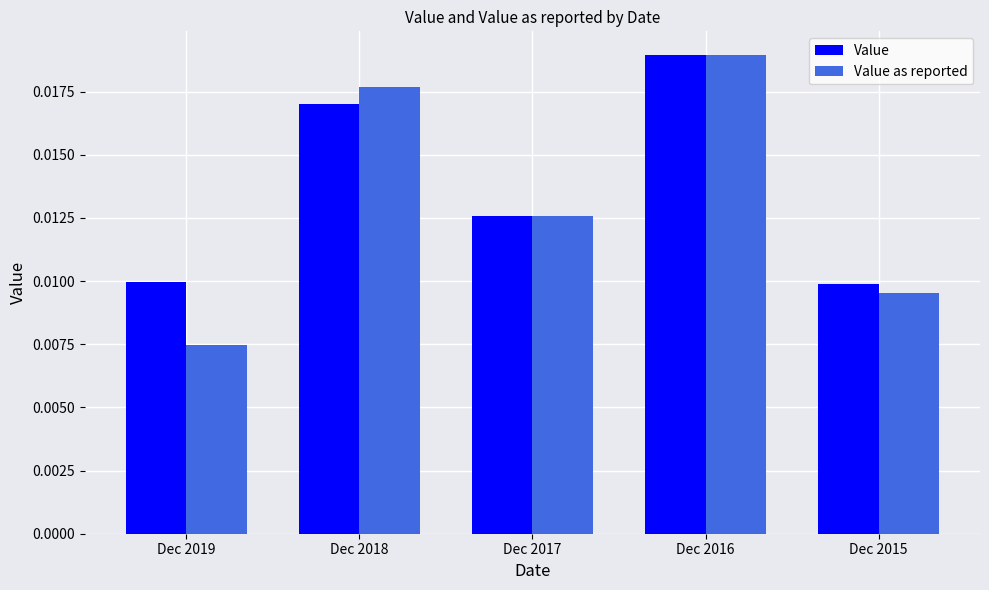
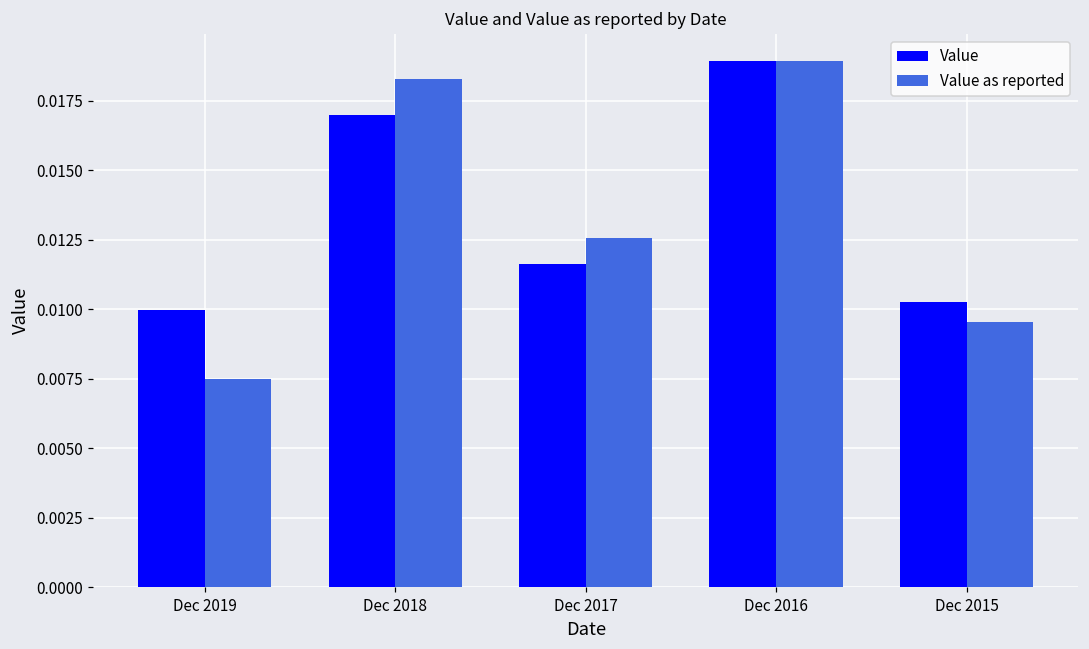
Value as reported, Dec 2018: 0.0177 -> 0.0183
Value, Dec 2017: 0.0126 -> 0.0116
Value, Dec 2015: 0.0099 -> 0.0103
